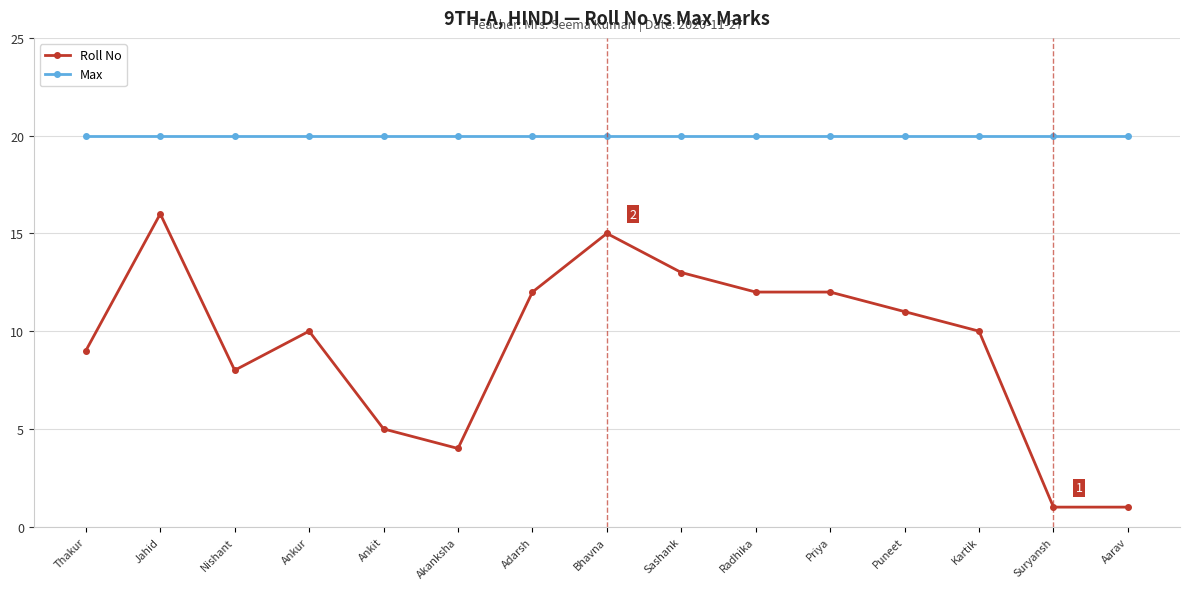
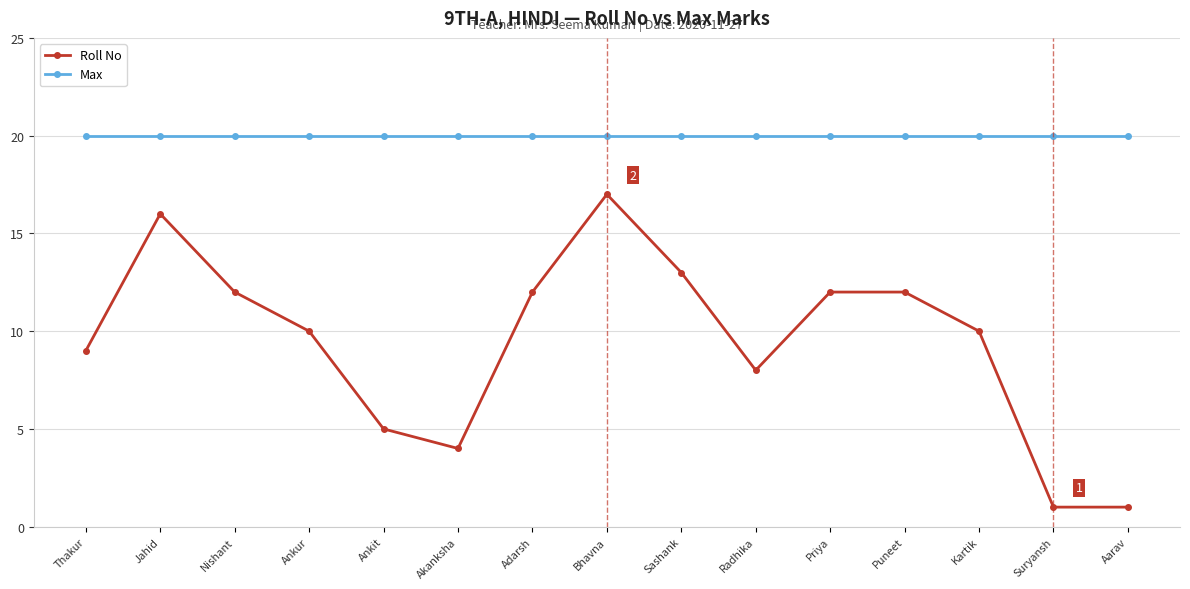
Roll No, Nishant: 8 -> 12
Roll No, Bhavna: 15 -> 17
Roll No, Radhika: 12 -> 8
Roll No, Puneet: 11 -> 12
